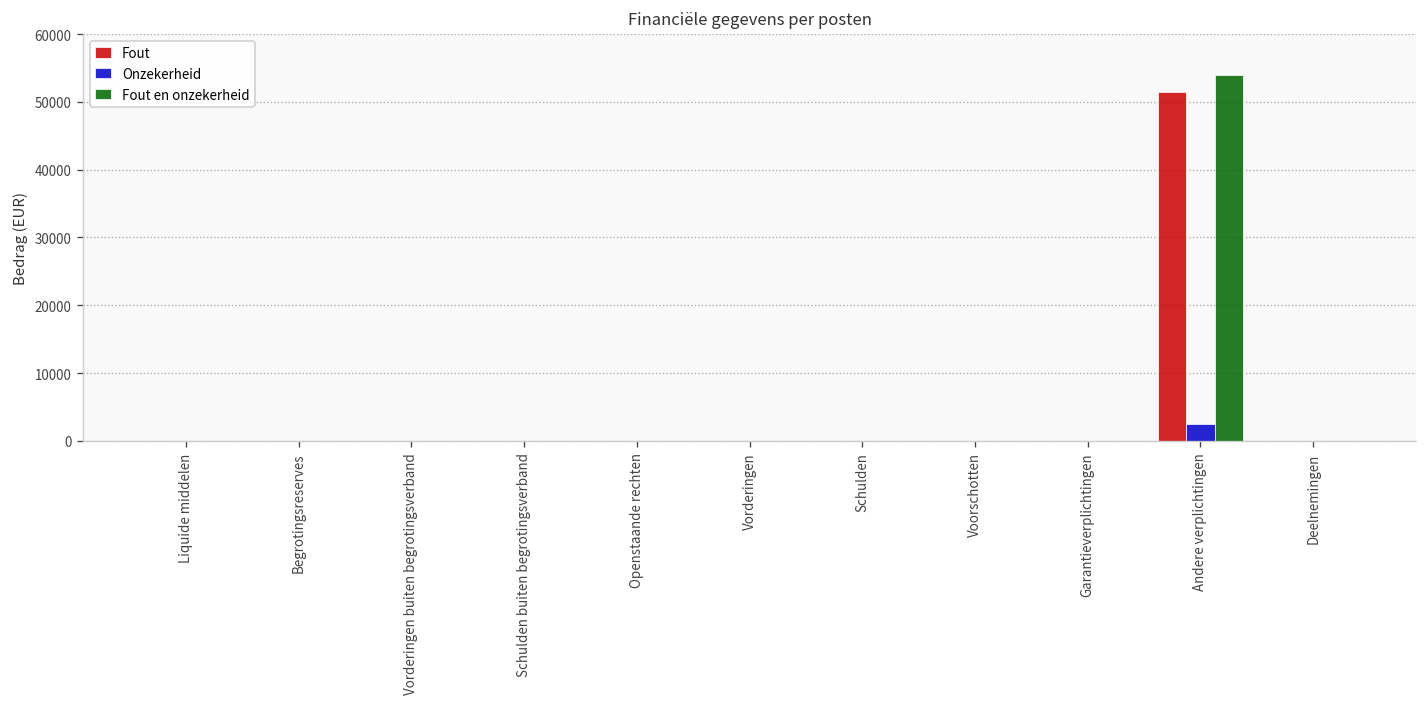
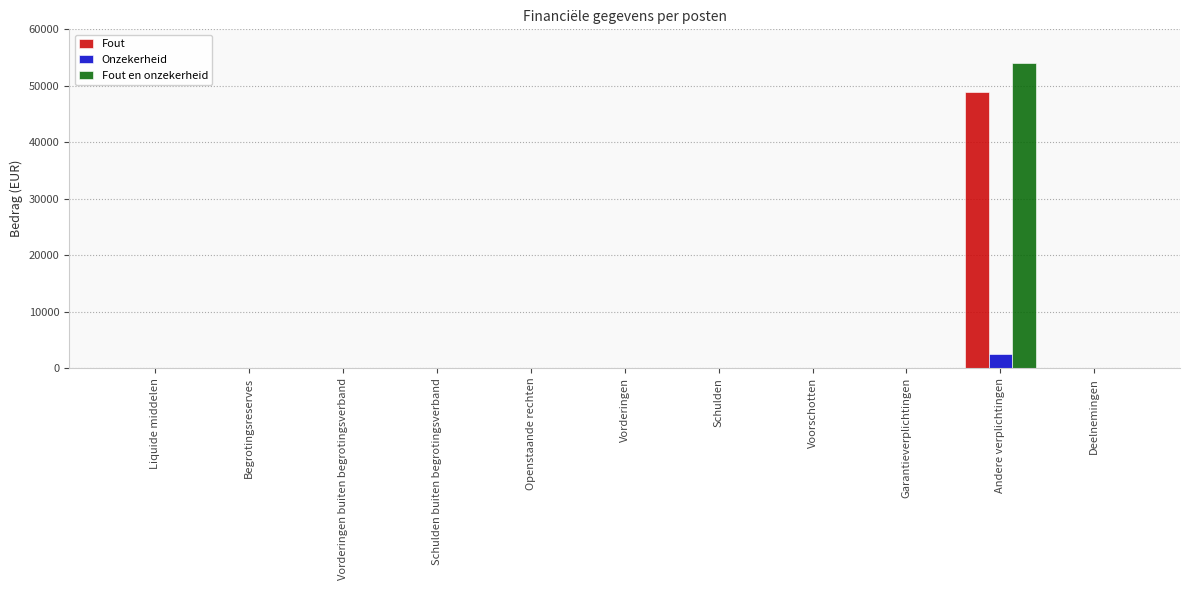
Fout, Andere verplichtingen: 52000 -> 49000
